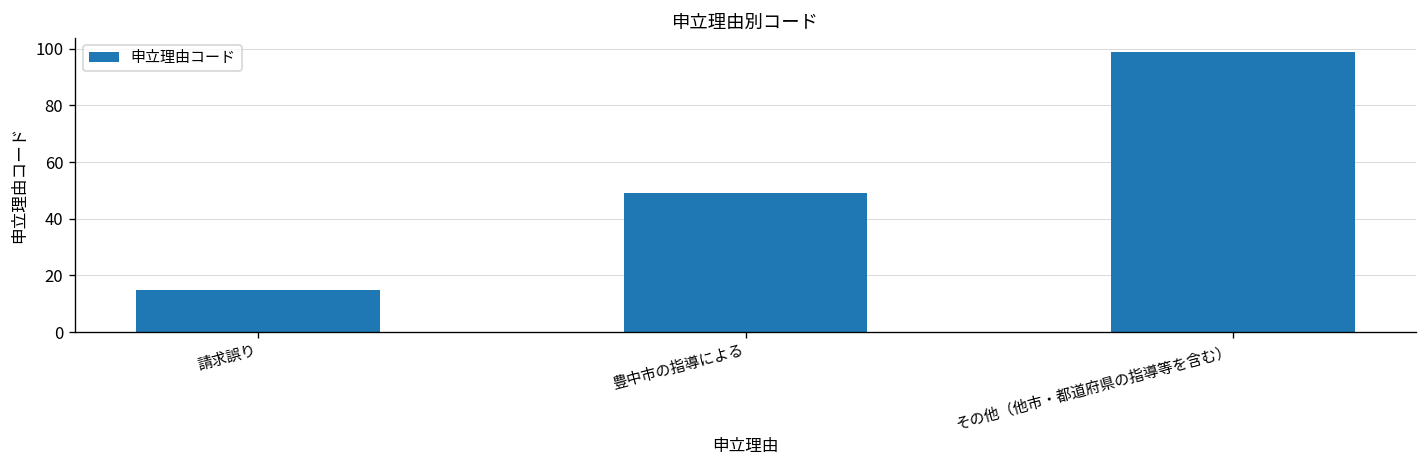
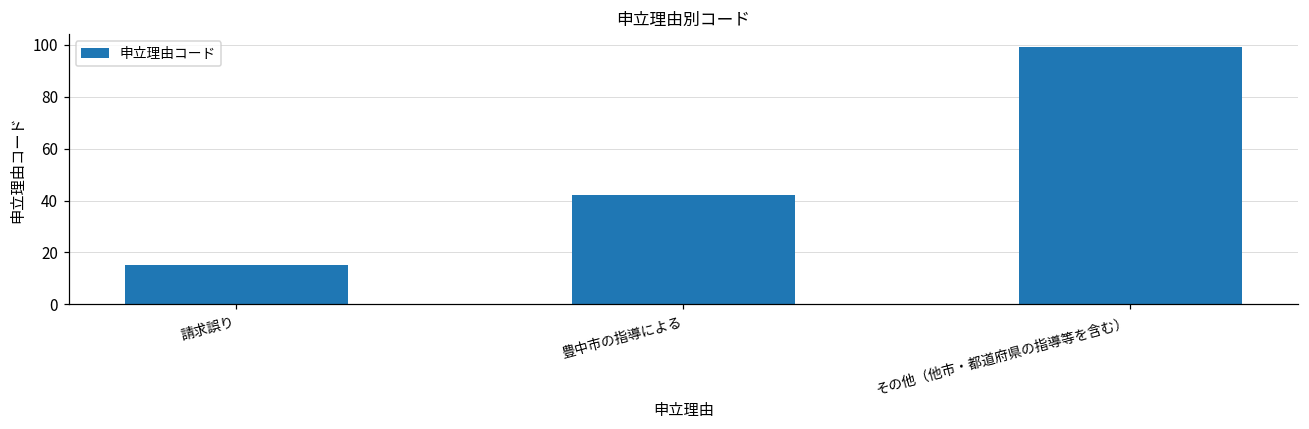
豊中市の指導による: 49 -> 42
